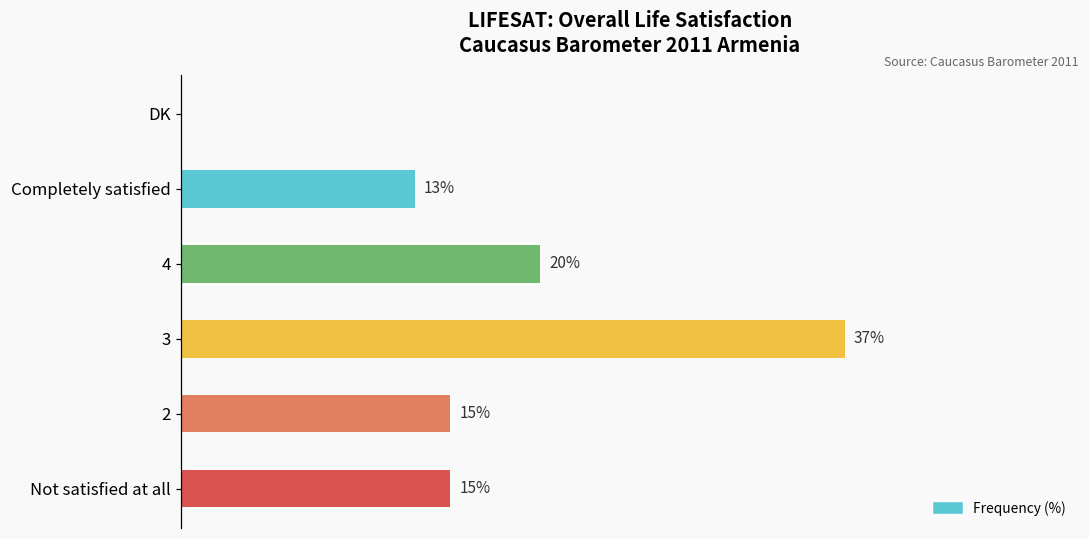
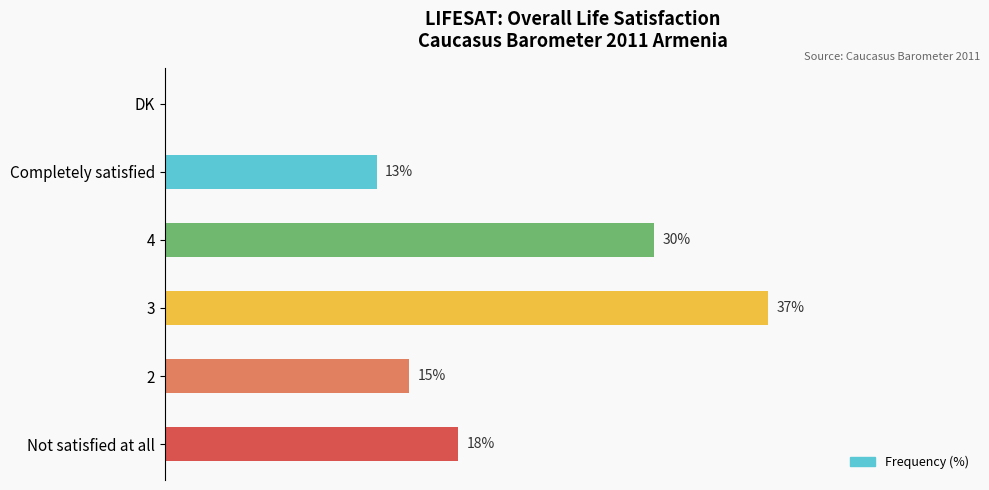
4: 20% -> 30%
Not satisfied at all: 15% -> 18%
